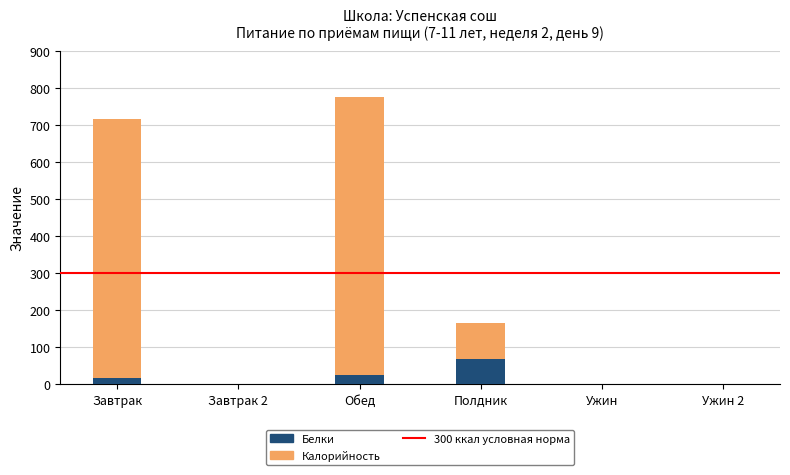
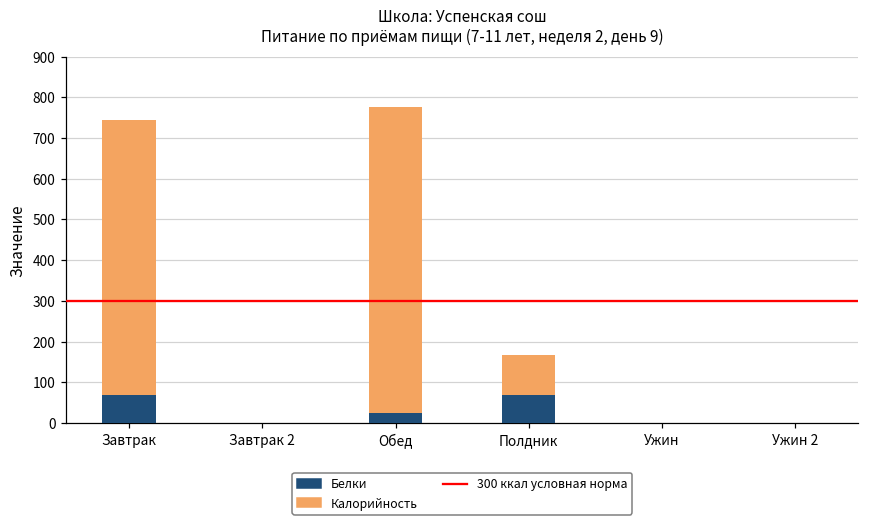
Белки, Завтрак: 20 -> 70
Калорийность, Завтрак: 700 -> 670
